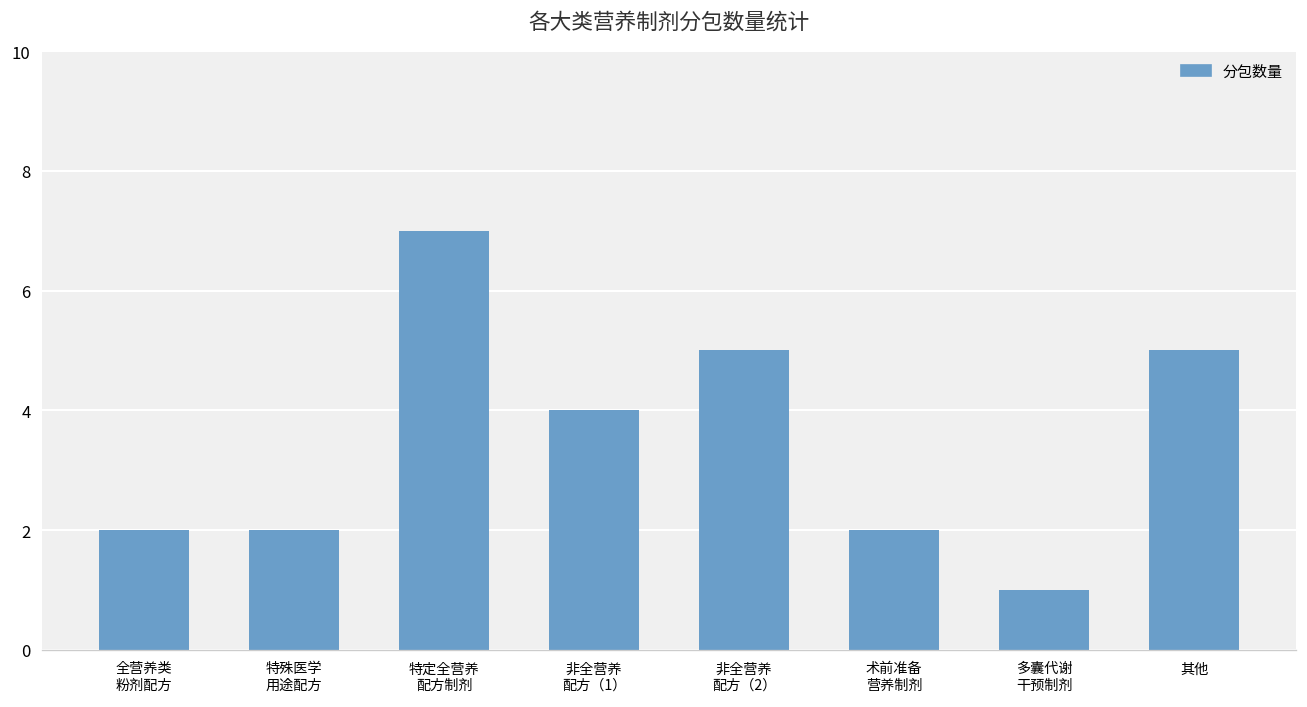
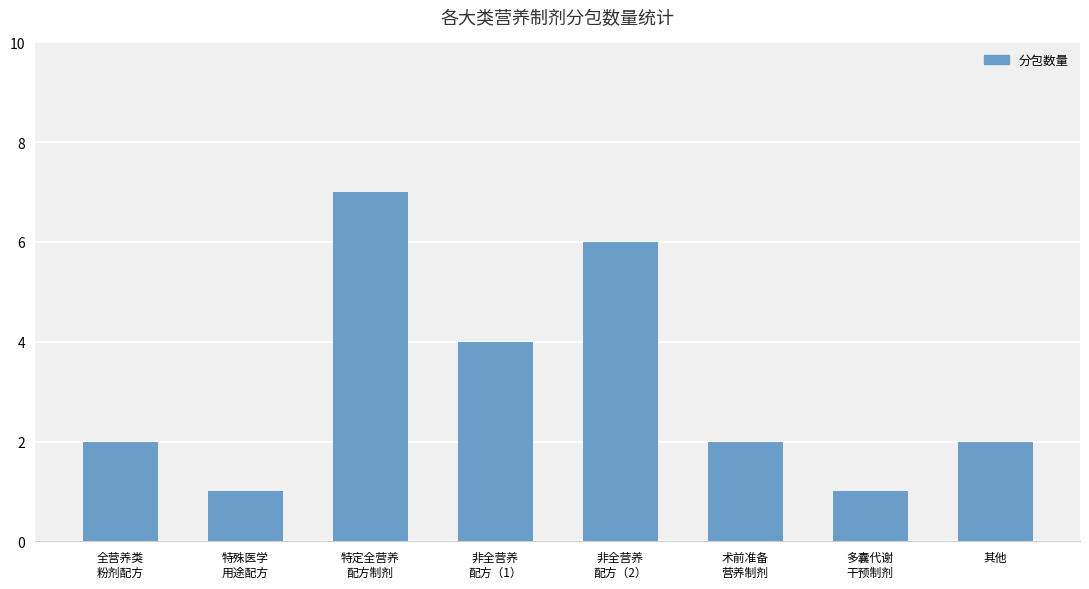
特殊医学 用途配方: 2 -> 1
非全营养 配方（2）: 5 -> 6
其他: 5 -> 2
